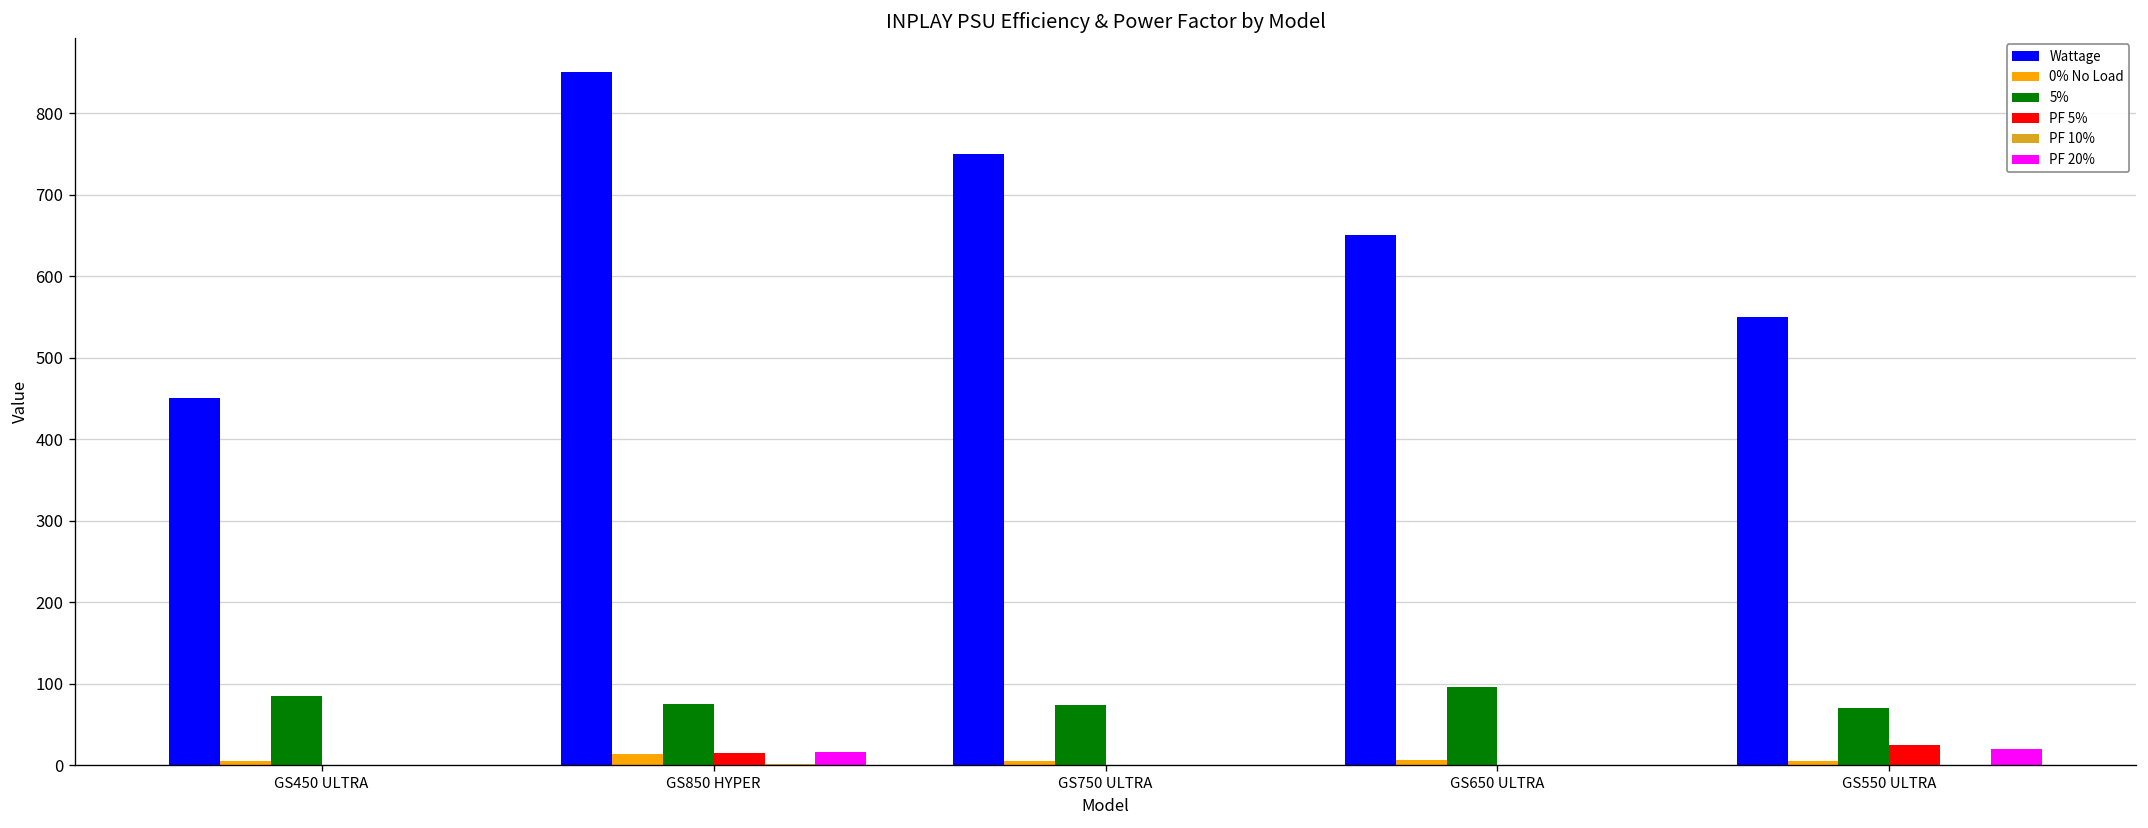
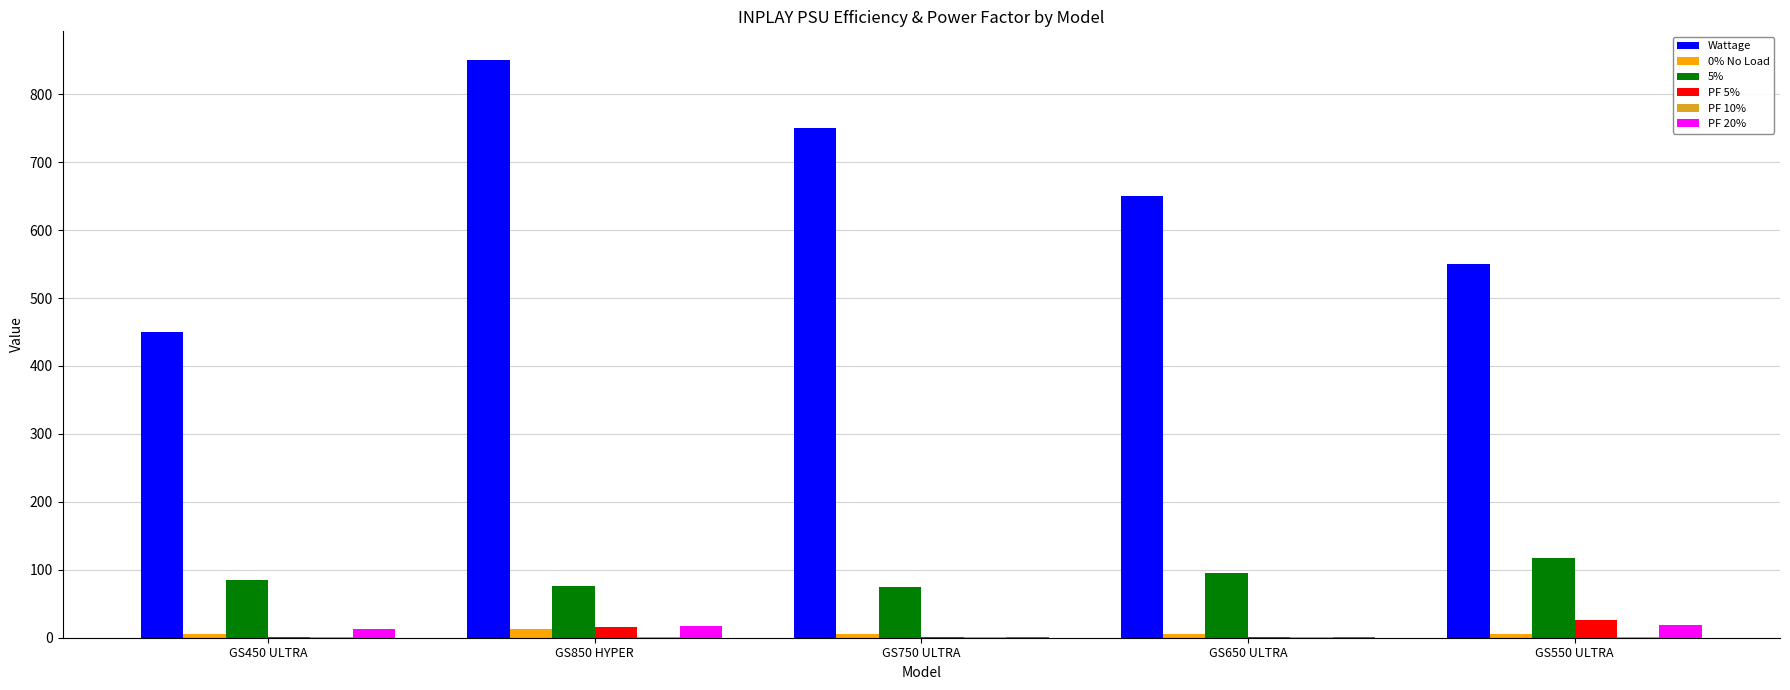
PF 20%, GS450 ULTRA: 0 -> 10
5%, GS550 ULTRA: 70 -> 120
